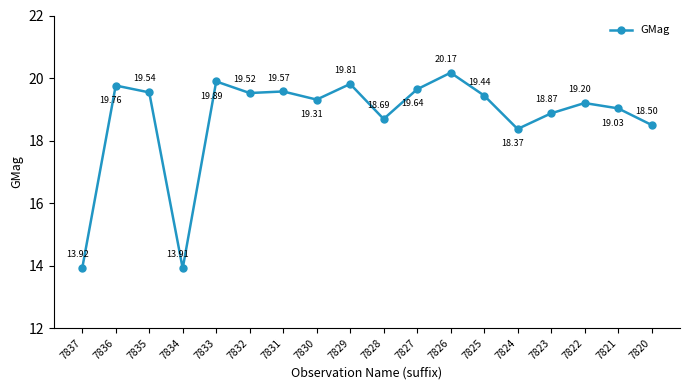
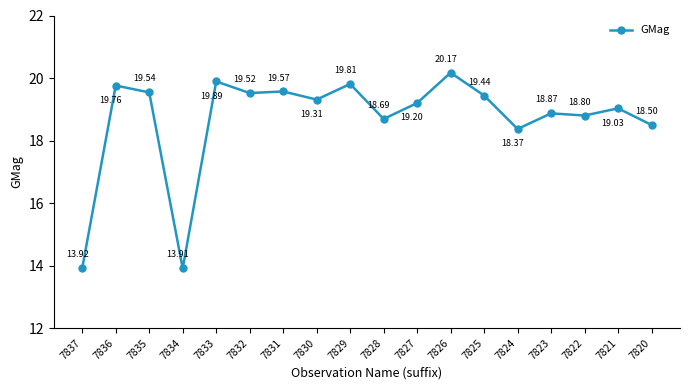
7827: 19.64 -> 19.20
7822: 19.20 -> 18.80
